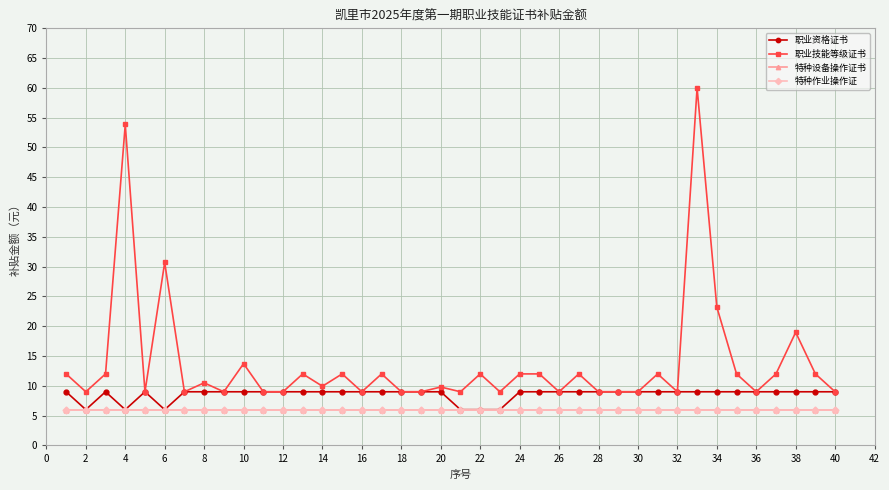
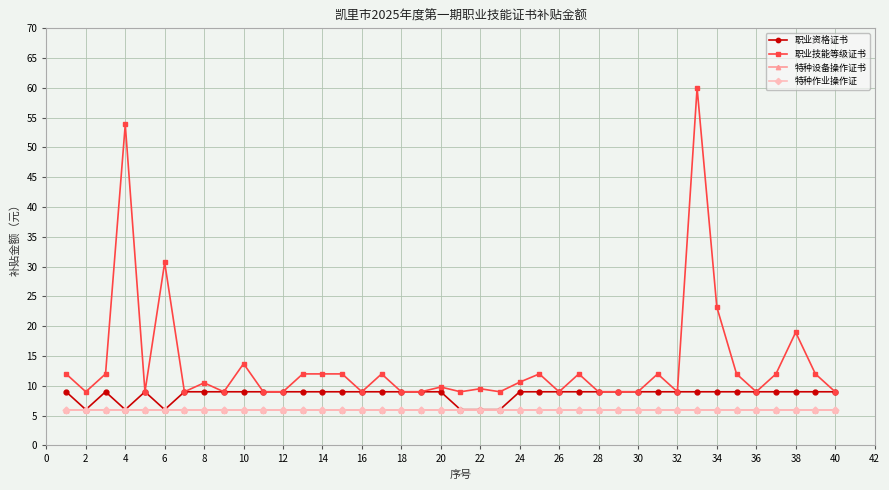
职业技能等级证书, 14: 10 -> 12
职业技能等级证书, 22: 12 -> 10
职业技能等级证书, 24: 12 -> 11
